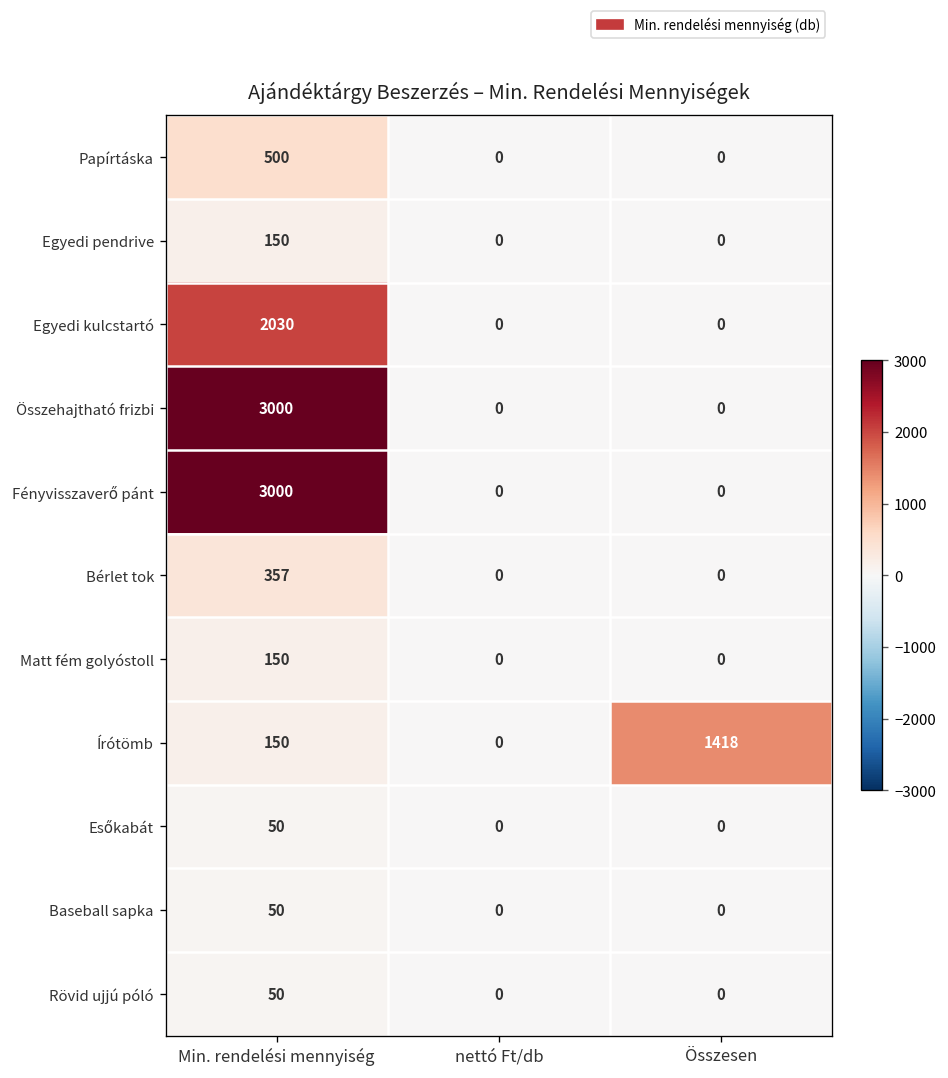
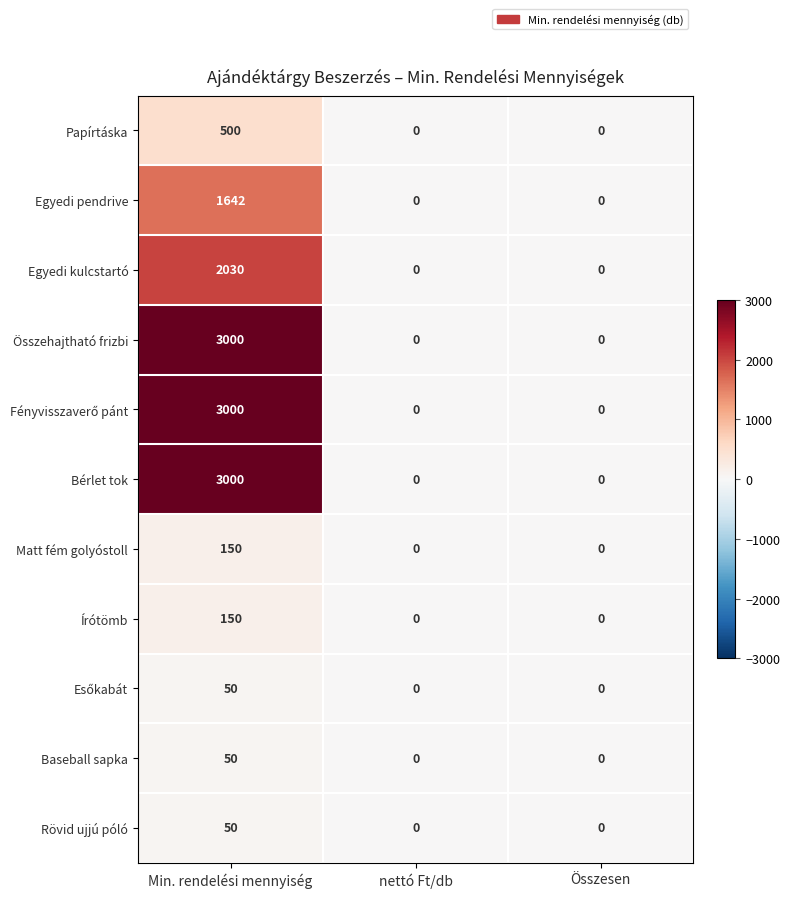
Egyedi pendrive, Min. rendelési mennyiség: 150 -> 1642
Bérlet tok, Min. rendelési mennyiség: 357 -> 3000
Írótömb, Összesen: 1418 -> 0
